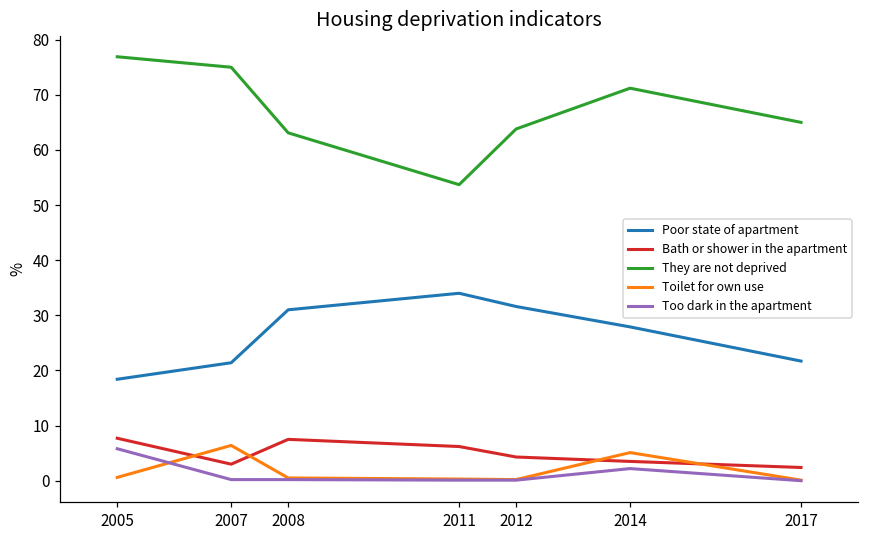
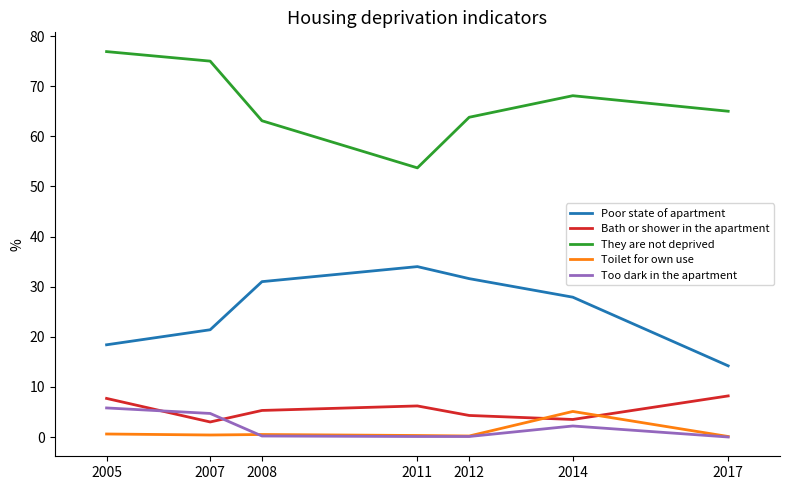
Toilet for own use, 2007: 6 -> 0
Too dark in the apartment, 2007: 0 -> 5
Bath or shower in the apartment, 2008: 8 -> 5
They are not deprived, 2014: 71 -> 68
Poor state of apartment, 2017: 22 -> 14
Bath or shower in the apartment, 2017: 2 -> 8
